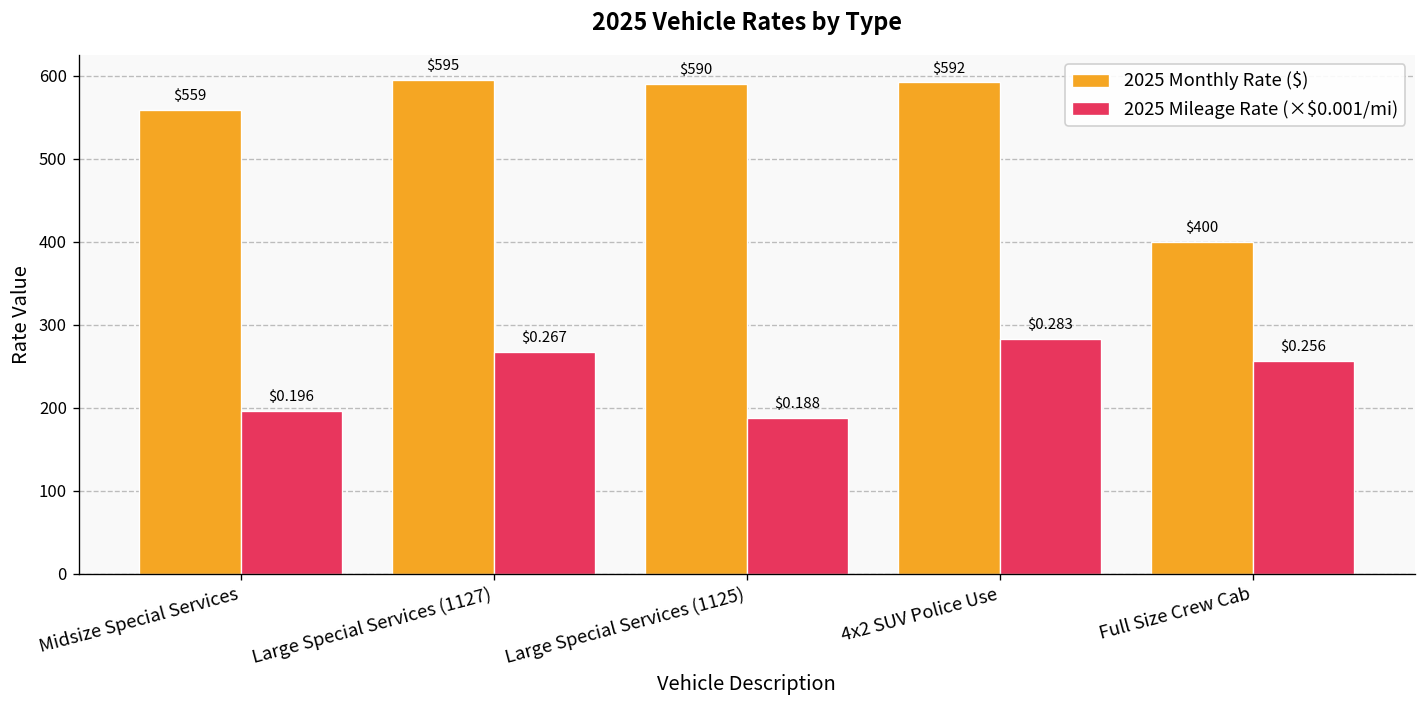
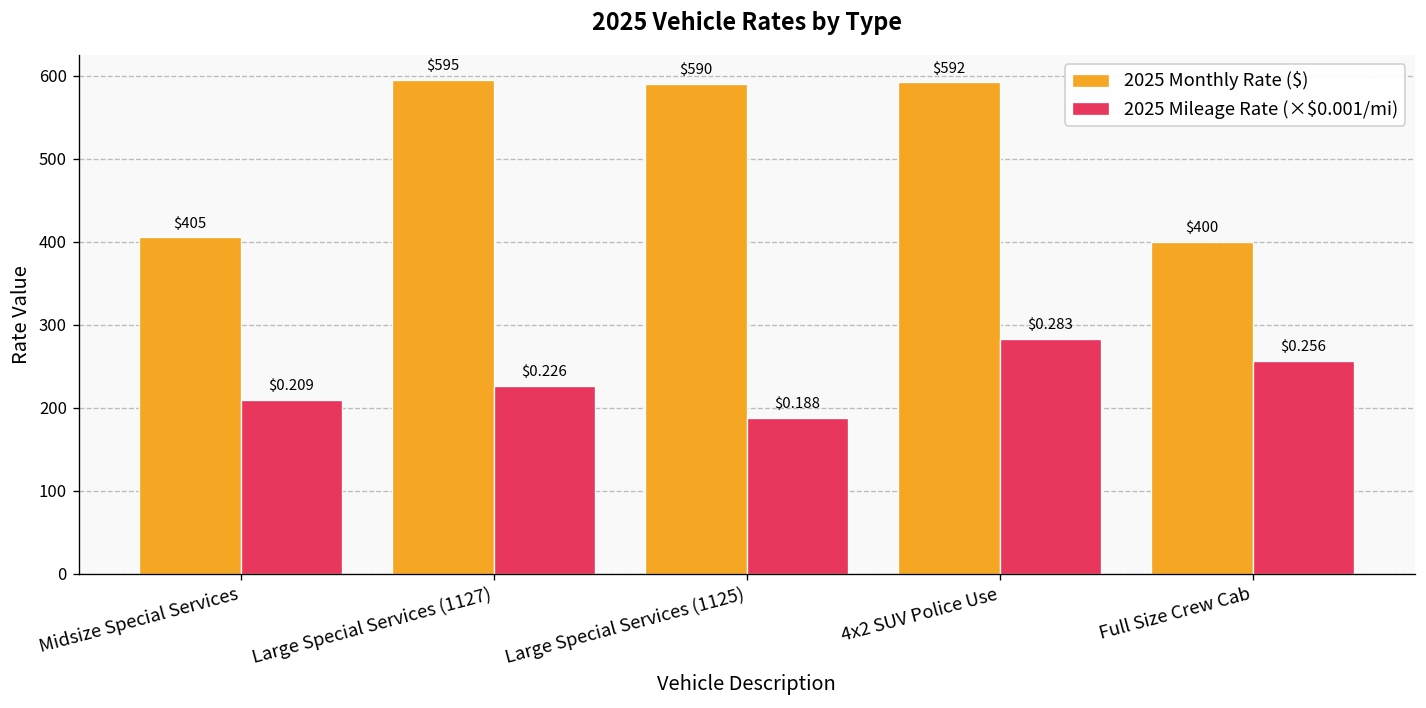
2025 Monthly Rate ($), Midsize Special Services: $559 -> $405
2025 Mileage Rate (×$0.001/mi), Midsize Special Services: $0.196 -> $0.209
2025 Mileage Rate (×$0.001/mi), Large Special Services (1127): $0.267 -> $0.226
